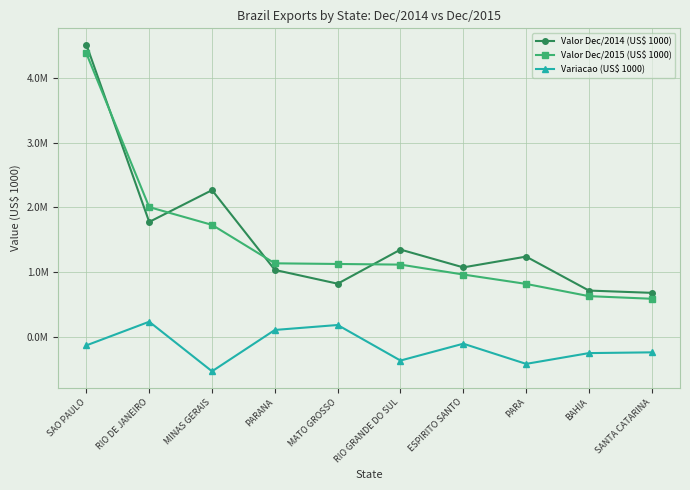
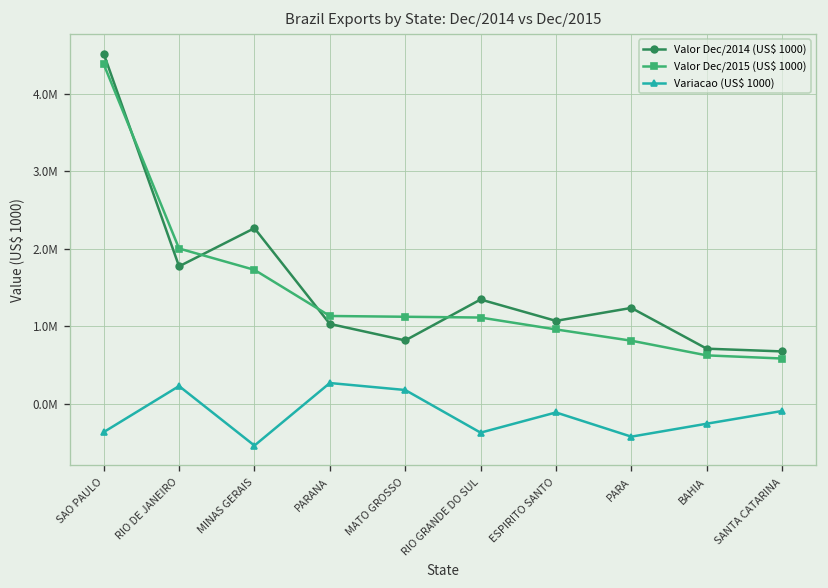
Variacao (US$ 1000), SAO PAULO: -100000 -> -400000
Variacao (US$ 1000), PARANA: 100000 -> 300000
Variacao (US$ 1000), SANTA CATARINA: -200000 -> -100000
